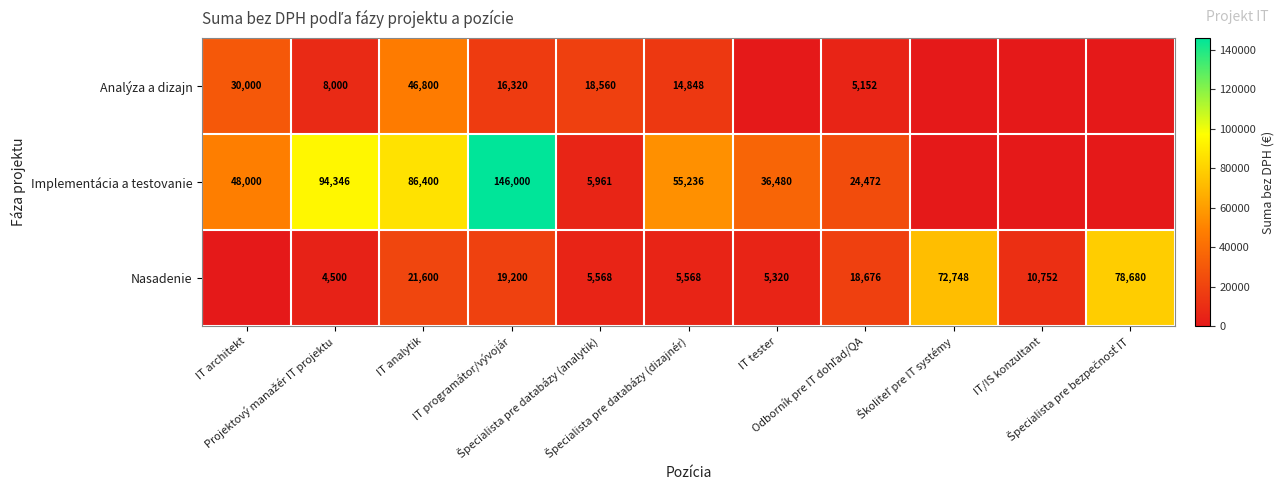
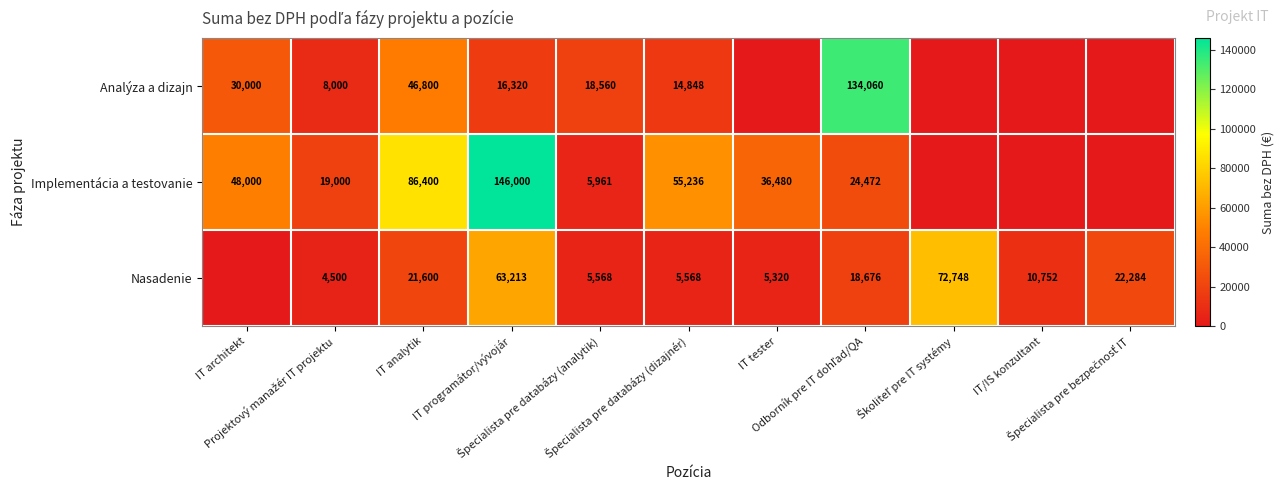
Analýza a dizajn, Odborník pre IT dohľad/QA: 5,152 -> 134,060
Implementácia a testovanie, Projektový manažér IT projektu: 94,346 -> 19,000
Nasadenie, IT programátor/vývojár: 19,200 -> 63,213
Nasadenie, Špecialista pre bezpečnosť IT: 78,680 -> 22,284
